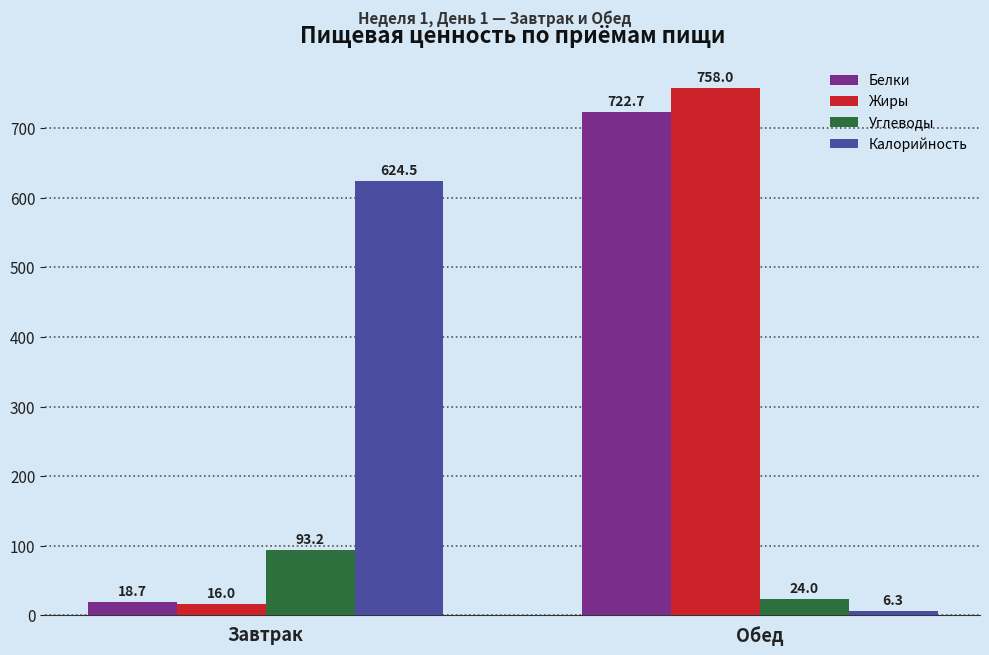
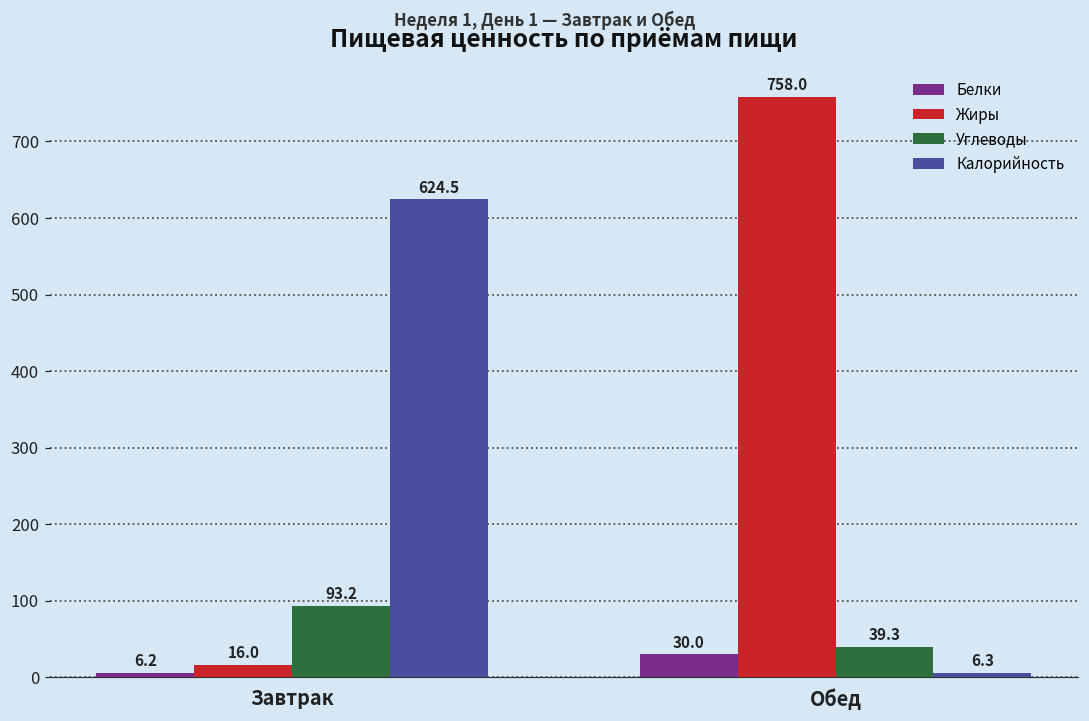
Белки, Завтрак: 18.7 -> 6.2
Белки, Обед: 722.7 -> 30.0
Углеводы, Обед: 24.0 -> 39.3
